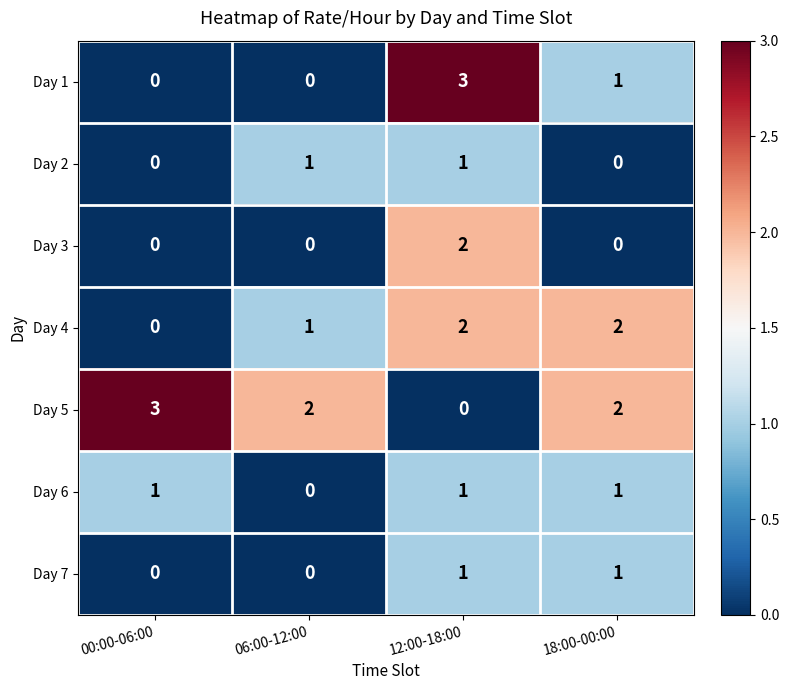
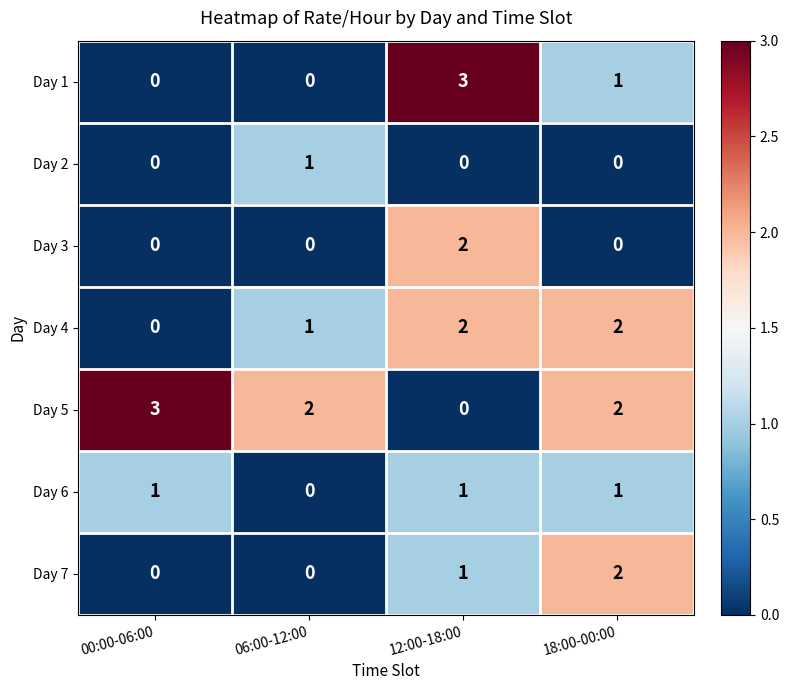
Day 2, 12:00-18:00: 1 -> 0
Day 7, 18:00-00:00: 1 -> 2
